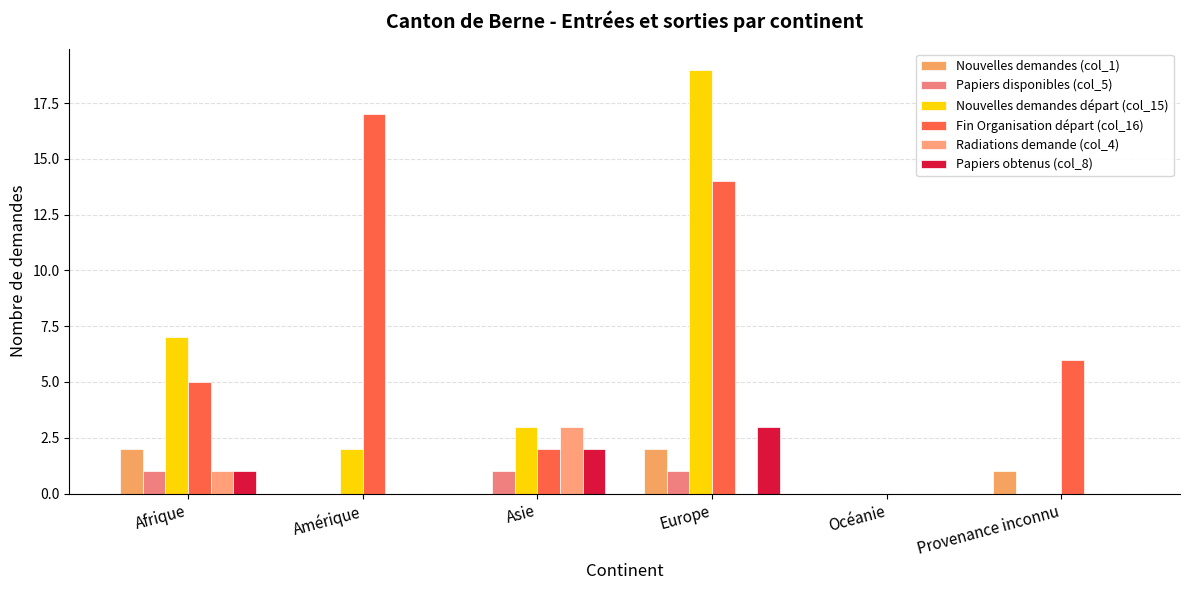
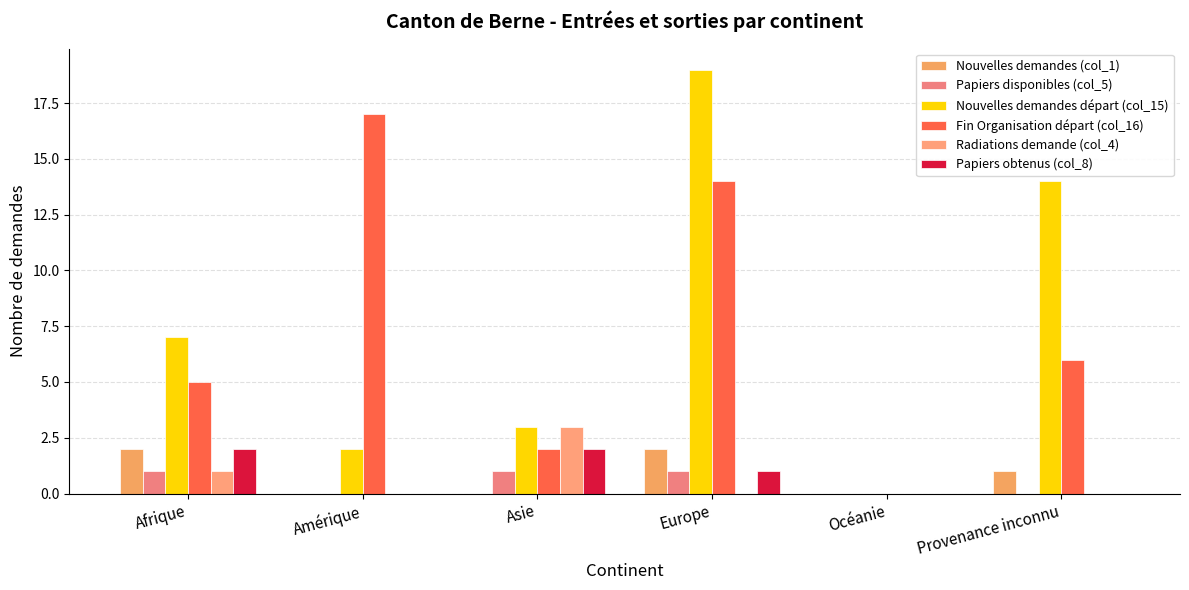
Papiers obtenus (col_8), Afrique: 1 -> 2
Papiers obtenus (col_8), Europe: 3 -> 1
Nouvelles demandes départ (col_15), Provenance inconnu: 0 -> 14
